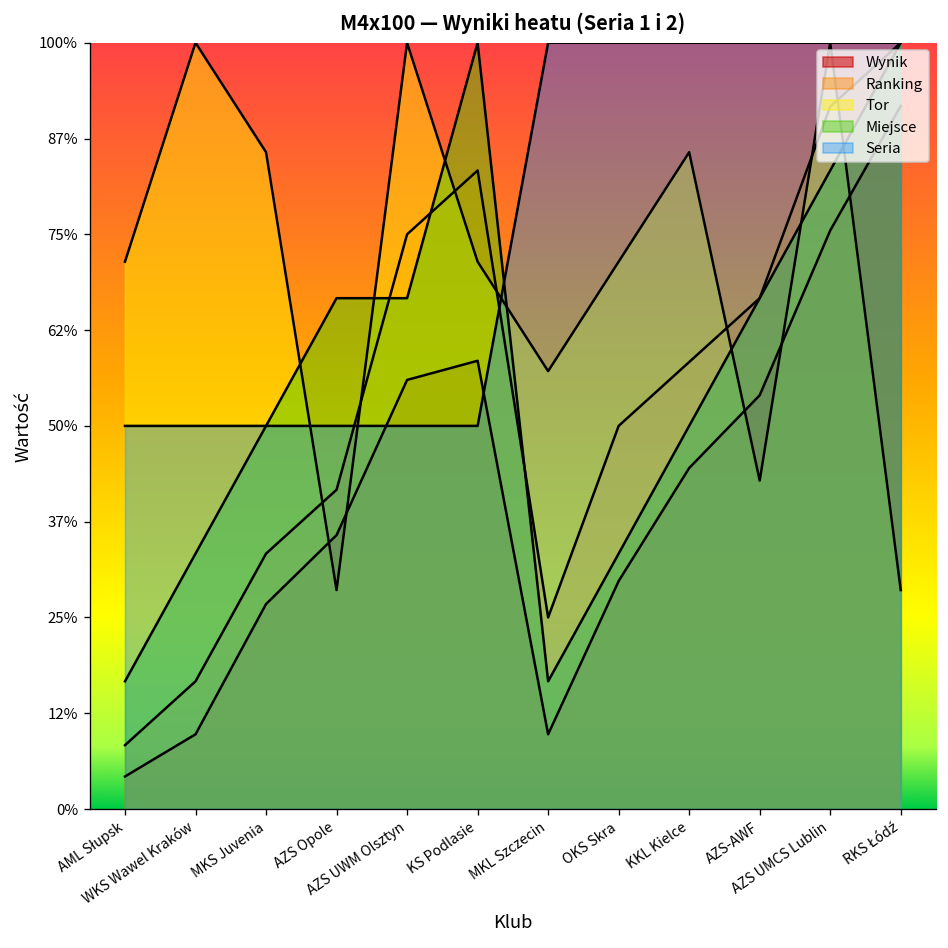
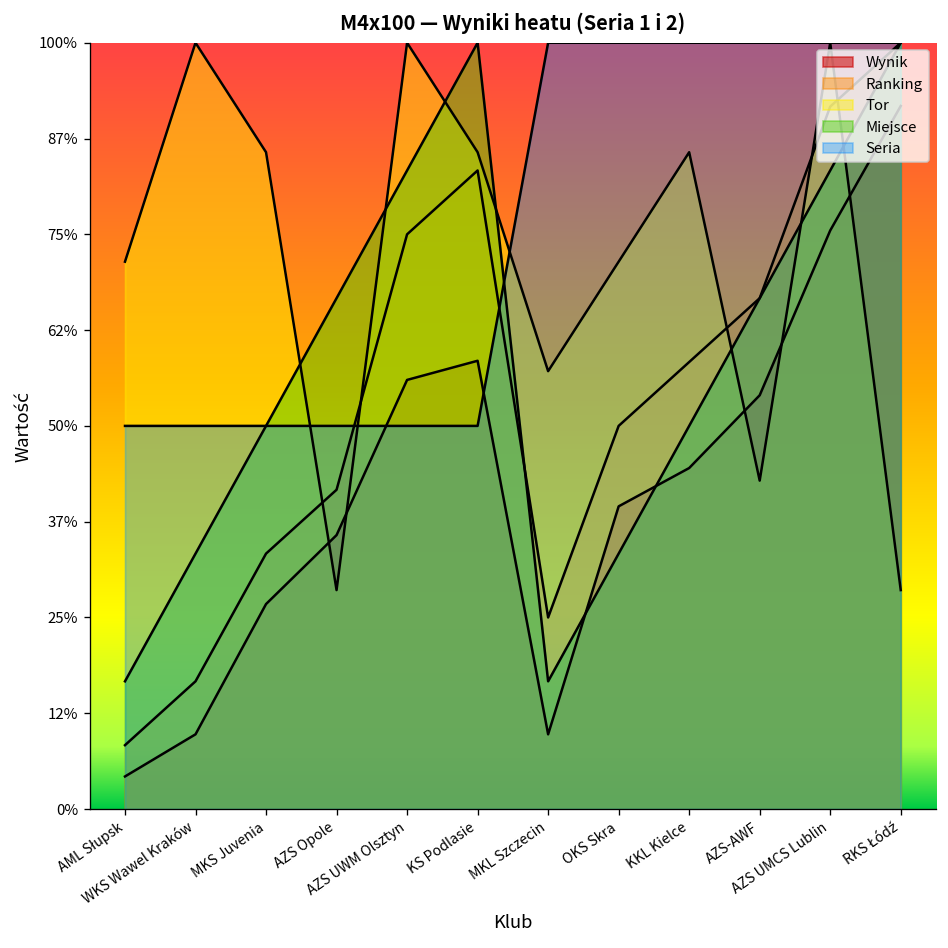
Miejsce, AZS UWM Olsztyn: 67% -> 83%
Tor, KS Podlasie: 71% -> 86%
Wynik, OKS Skra: 30% -> 39%
